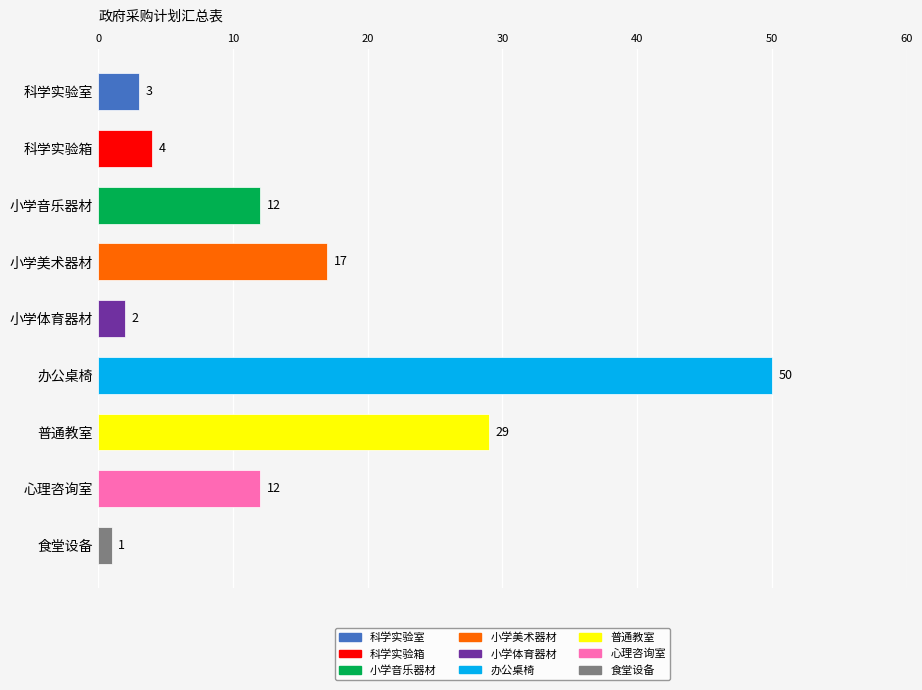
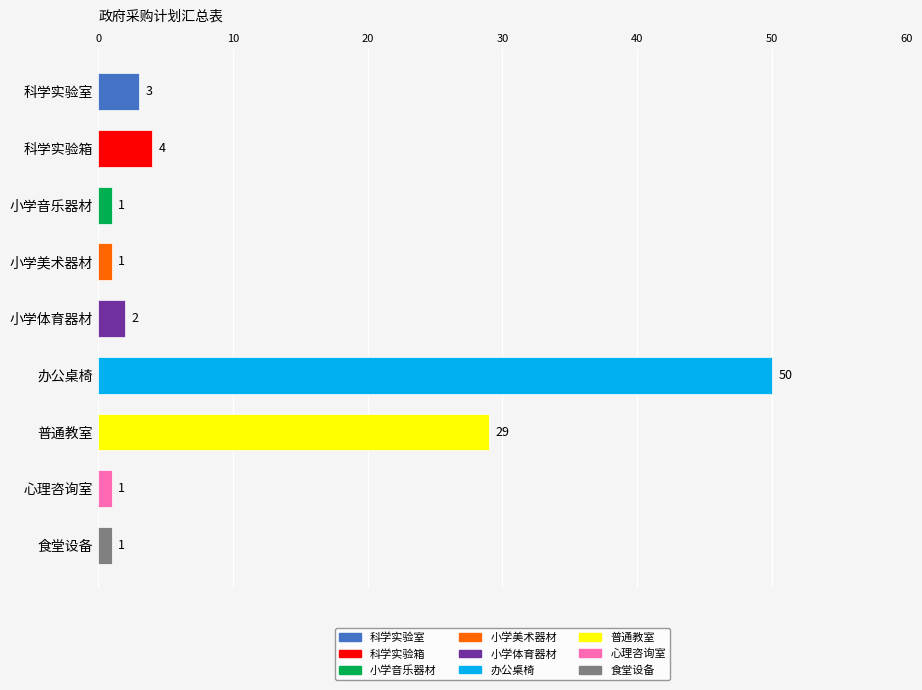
小学音乐器材: 12 -> 1
小学美术器材: 17 -> 1
心理咨询室: 12 -> 1
